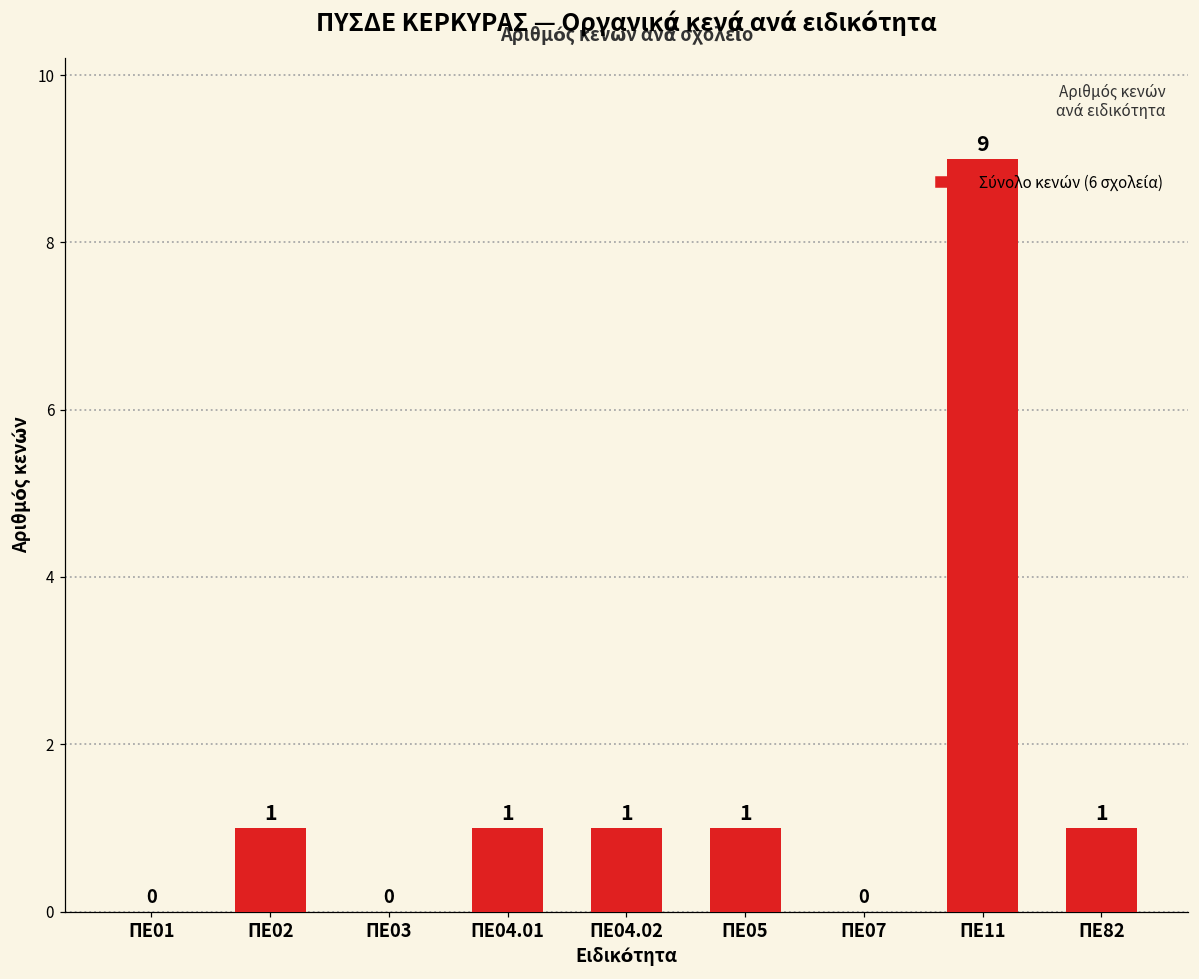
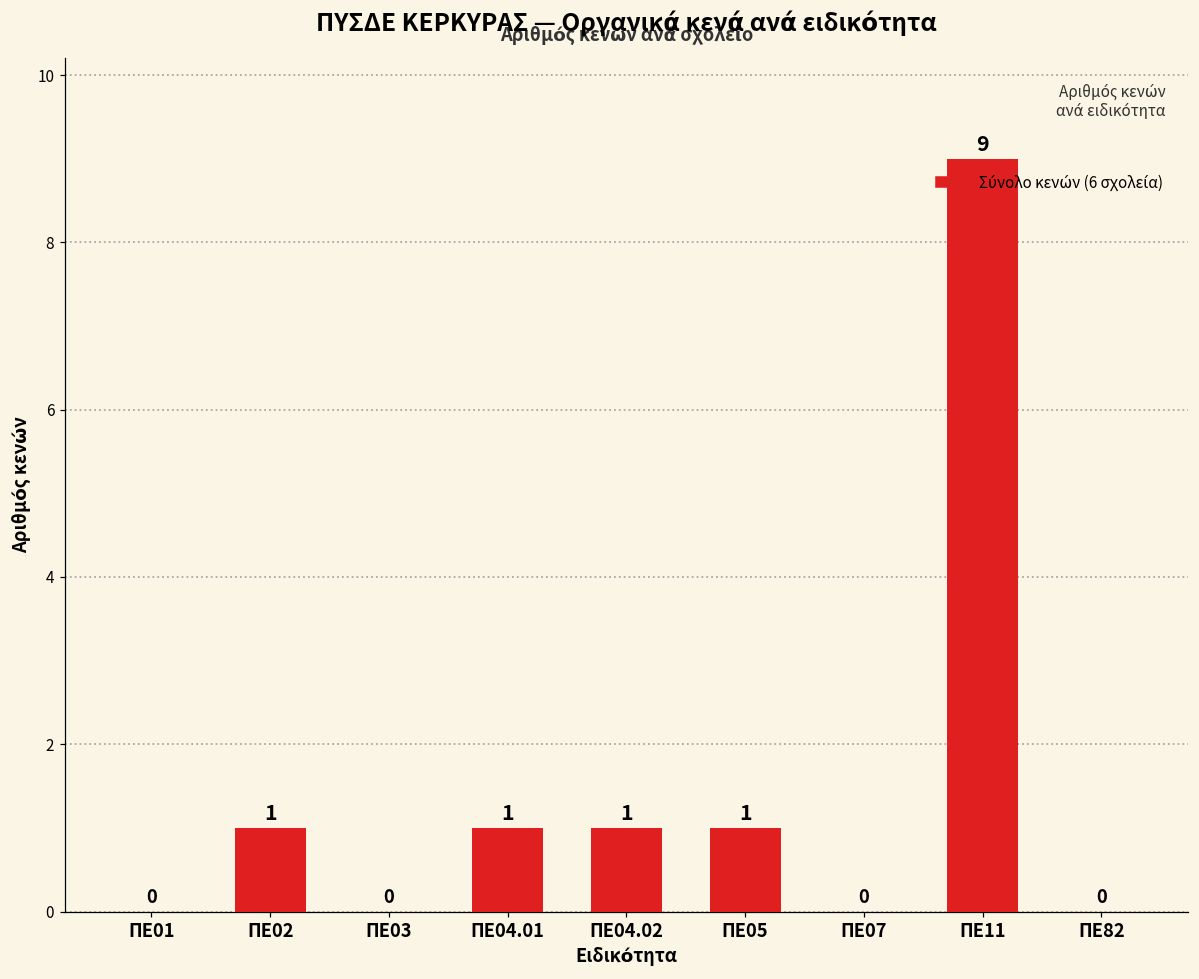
ΠΕ82: 1 -> 0
